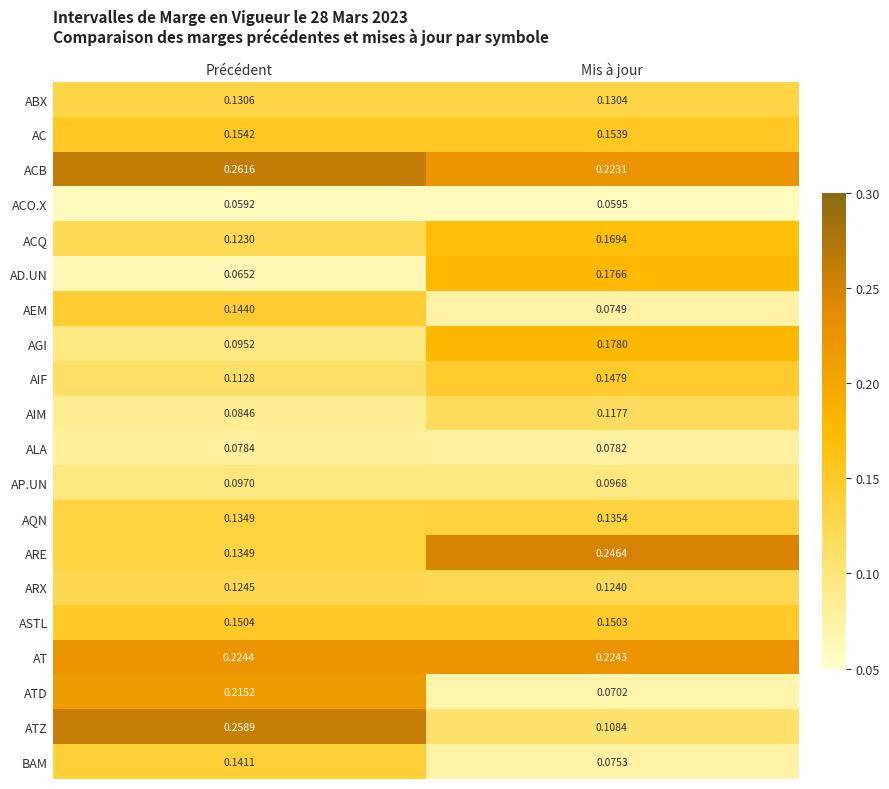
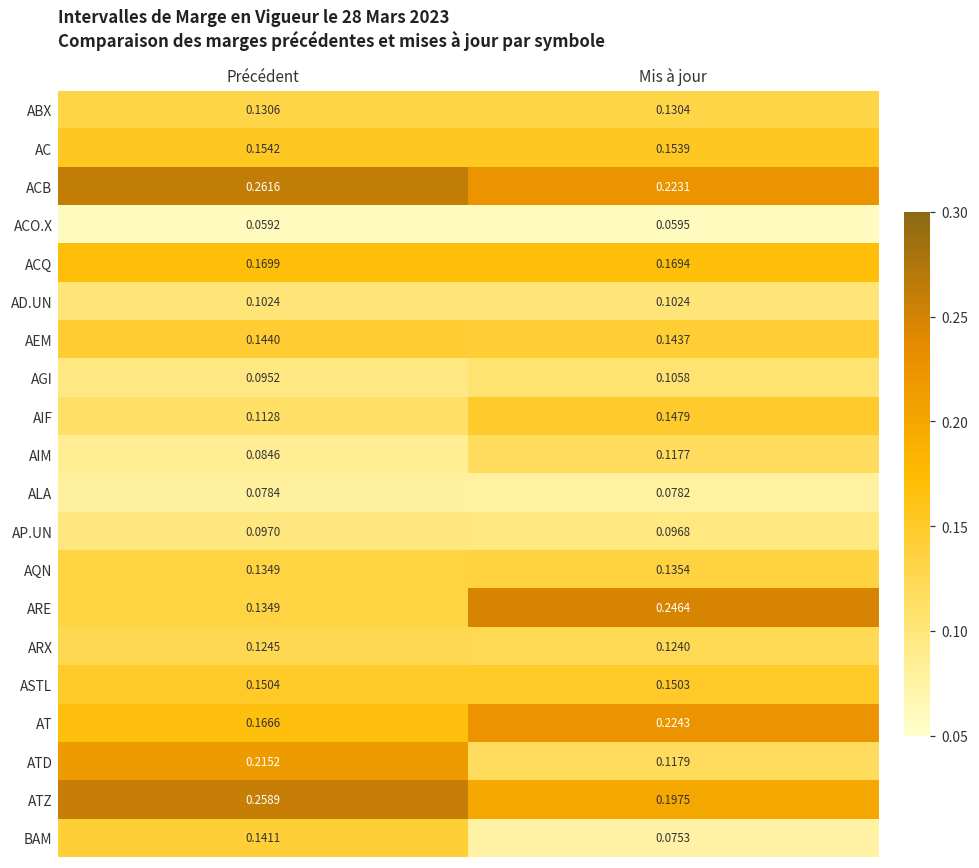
ACQ, Précédent: 0.1230 -> 0.1699
AD.UN, Précédent: 0.0652 -> 0.1024
AD.UN, Mis à jour: 0.1766 -> 0.1024
AEM, Mis à jour: 0.0749 -> 0.1437
AGI, Mis à jour: 0.1780 -> 0.1058
AT, Précédent: 0.2244 -> 0.1666
ATD, Mis à jour: 0.0702 -> 0.1179
ATZ, Mis à jour: 0.1084 -> 0.1975
